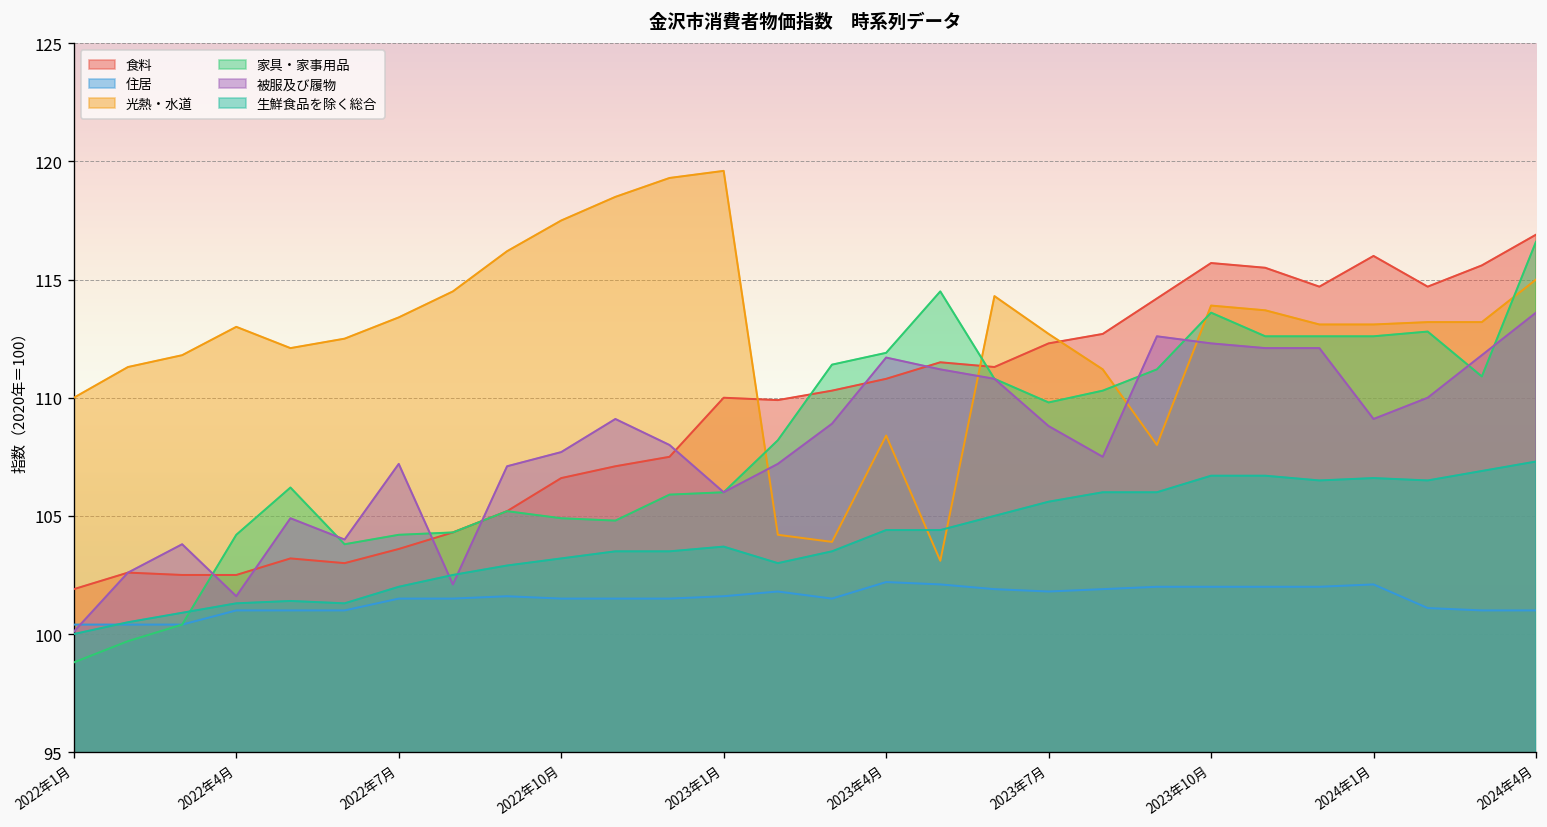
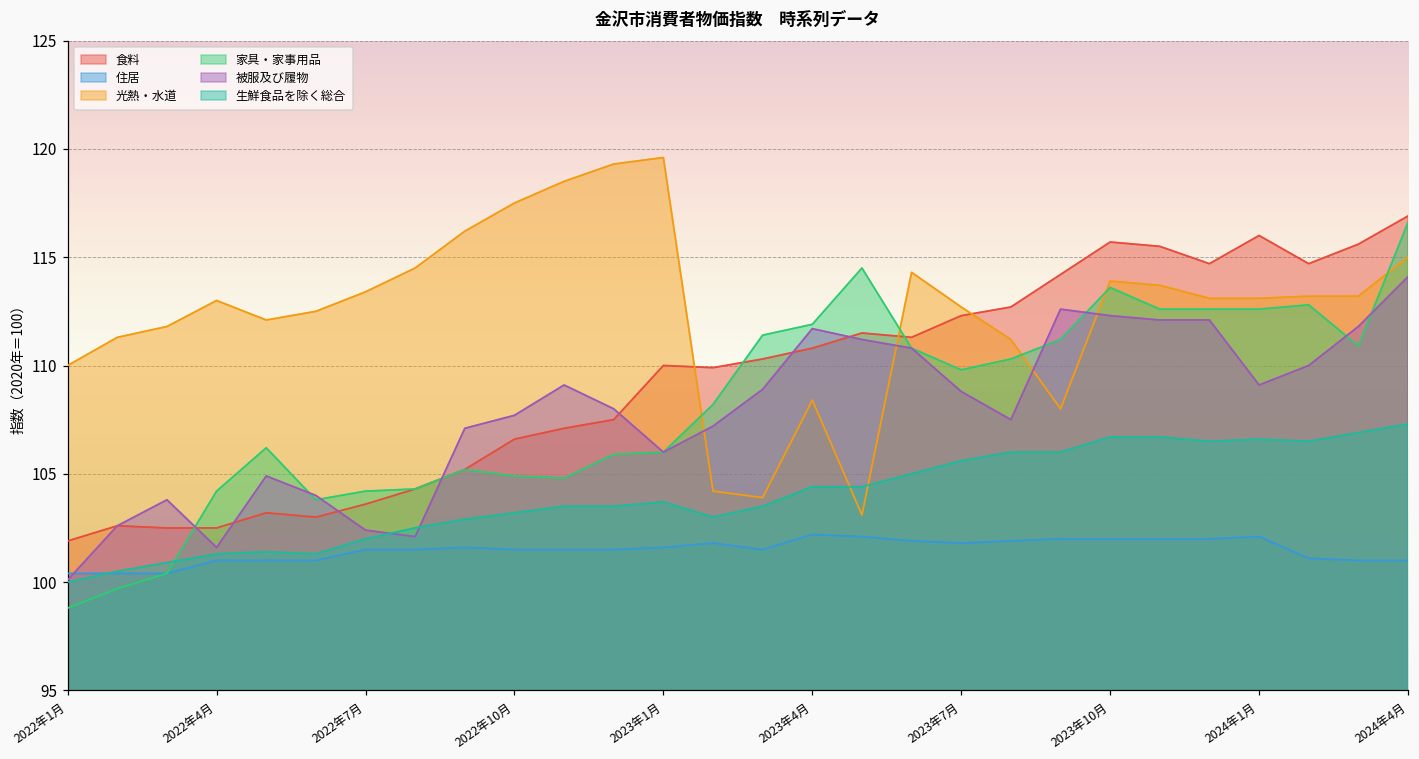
被服及び履物, 2022年7月: 107.2 -> 102.4
被服及び履物, 2024年4月: 113.6 -> 114.1
